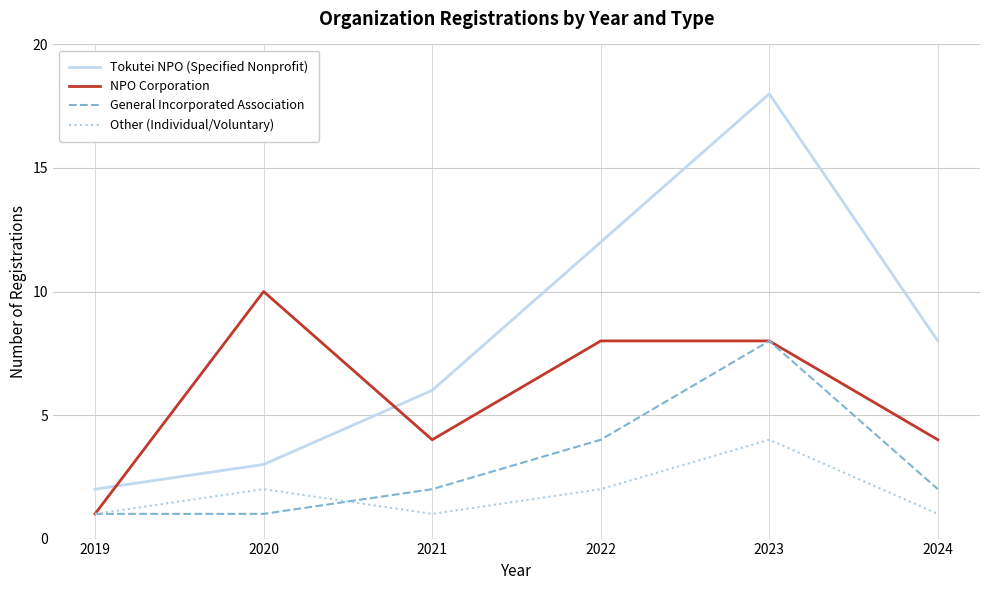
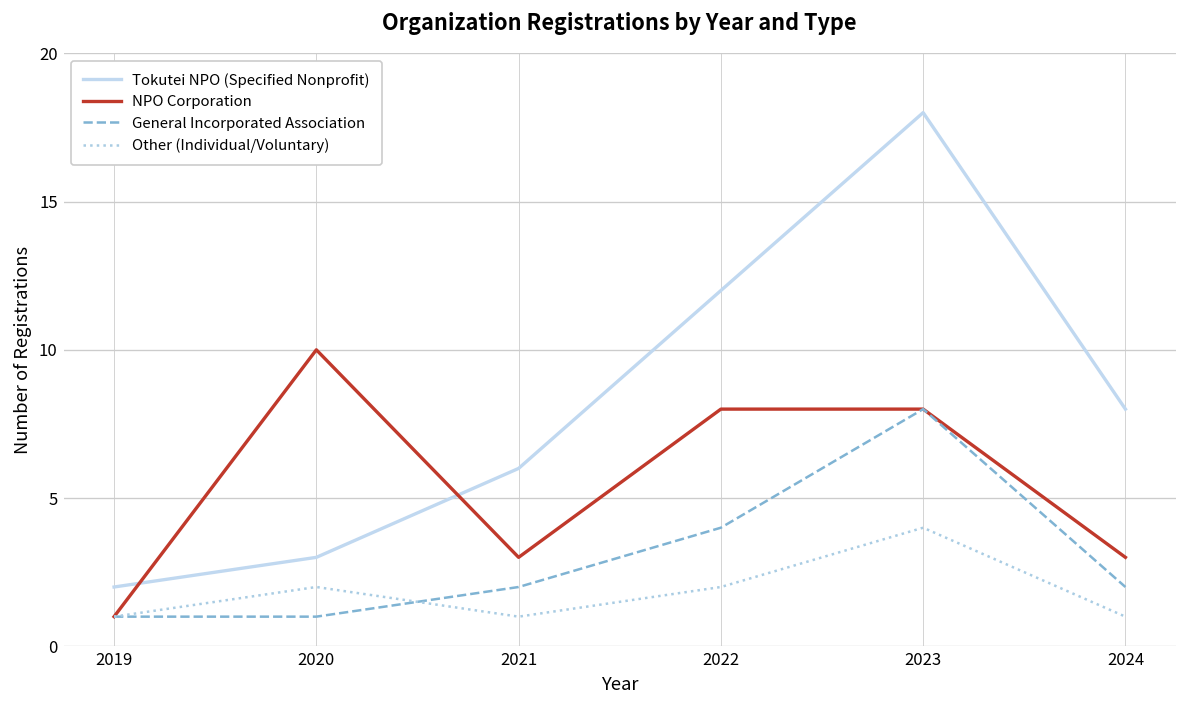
NPO Corporation, 2021: 4 -> 3
NPO Corporation, 2024: 4 -> 3
